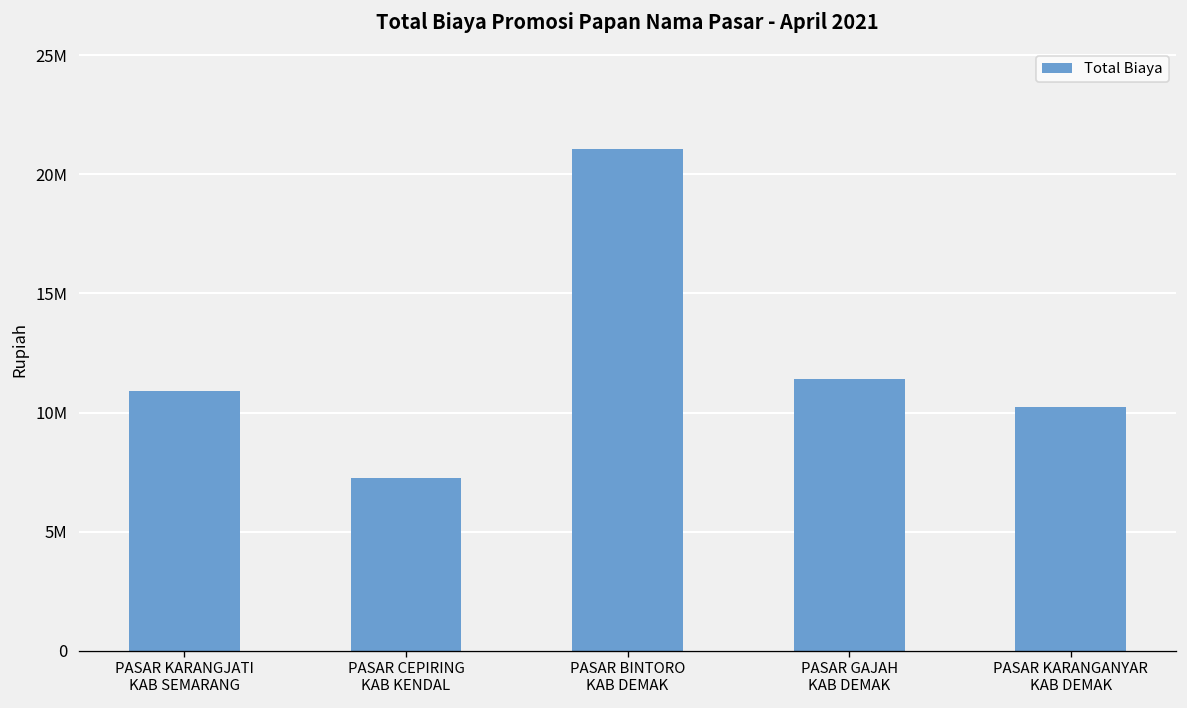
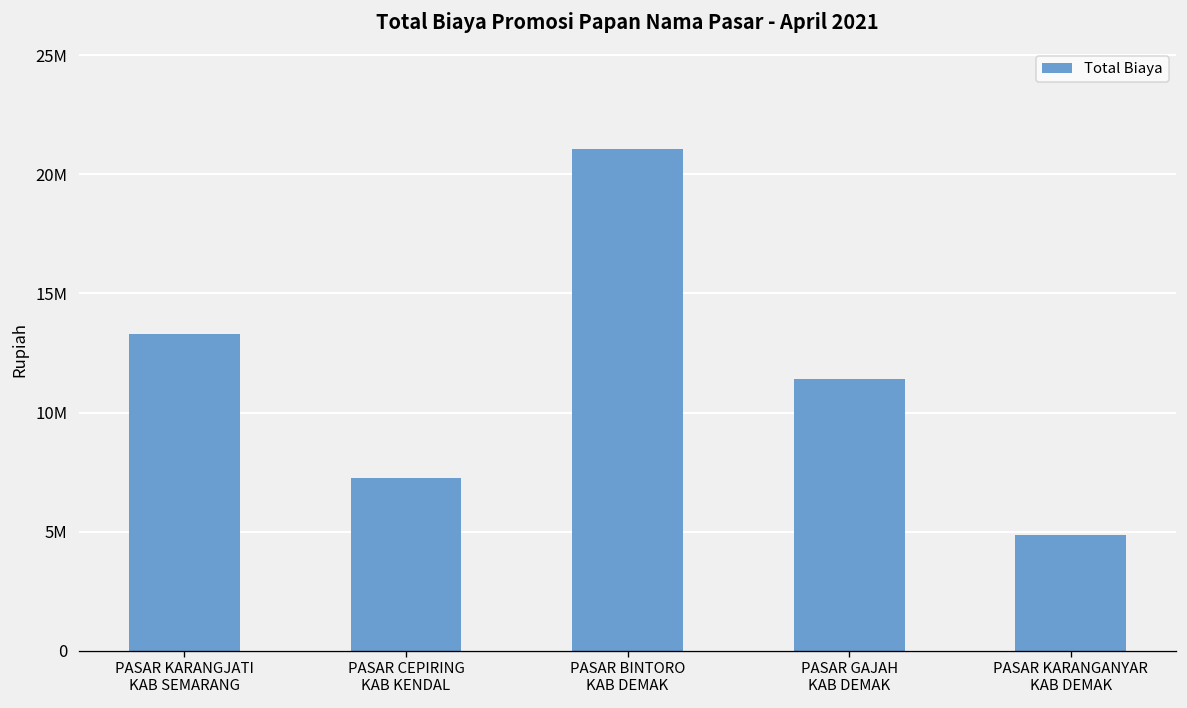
PASAR KARANGJATI KAB SEMARANG: 10900000 -> 13300000
PASAR KARANGANYAR KAB DEMAK: 10300000 -> 4900000
